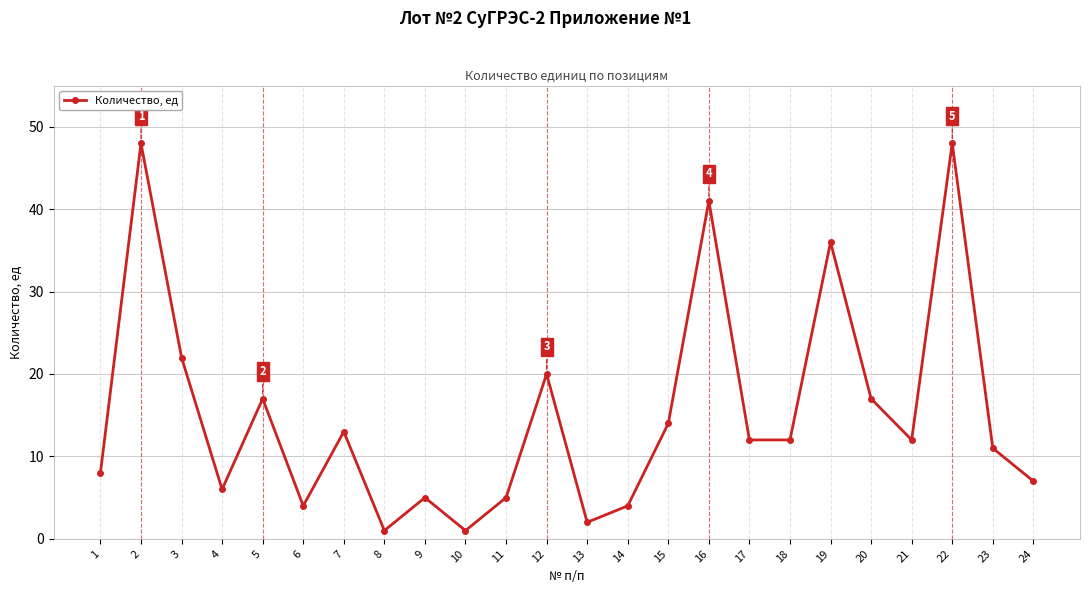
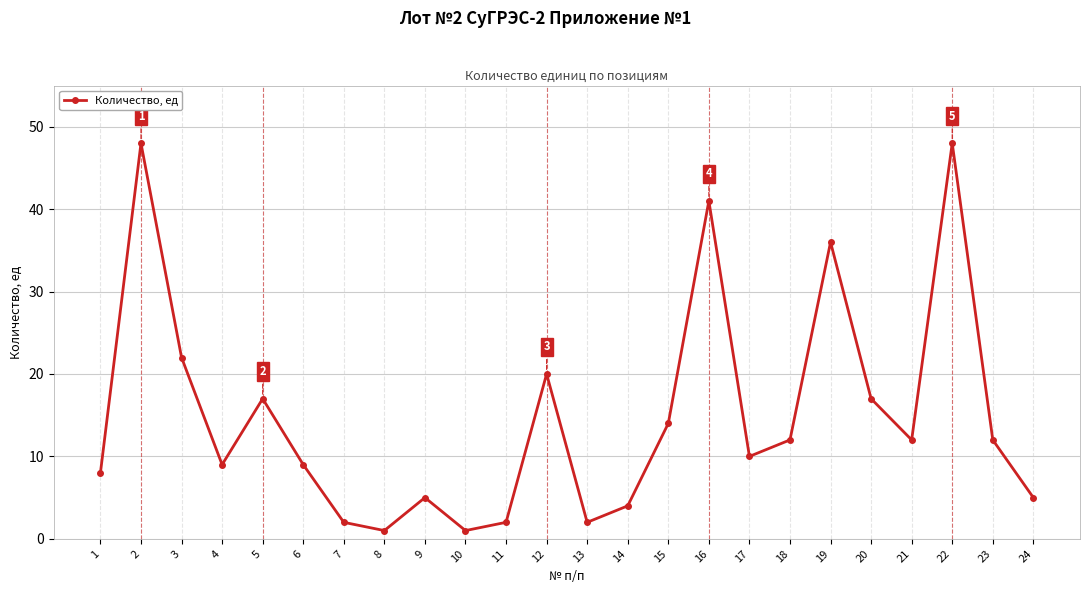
4: 6 -> 9
6: 4 -> 9
7: 13 -> 2
11: 5 -> 2
17: 12 -> 10
23: 11 -> 12
24: 7 -> 5
